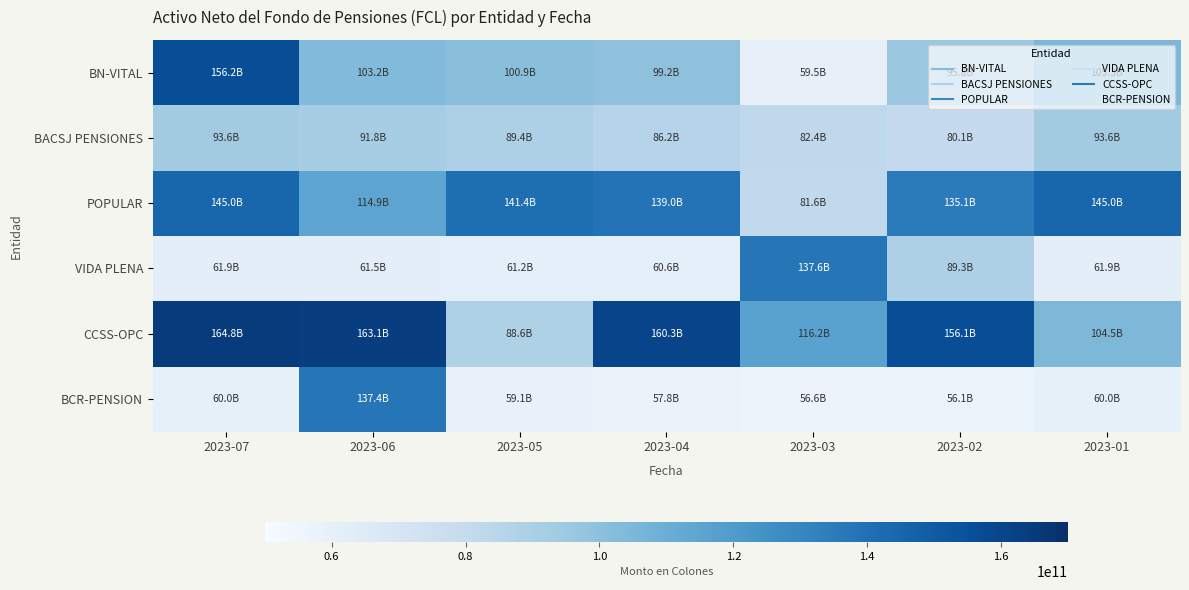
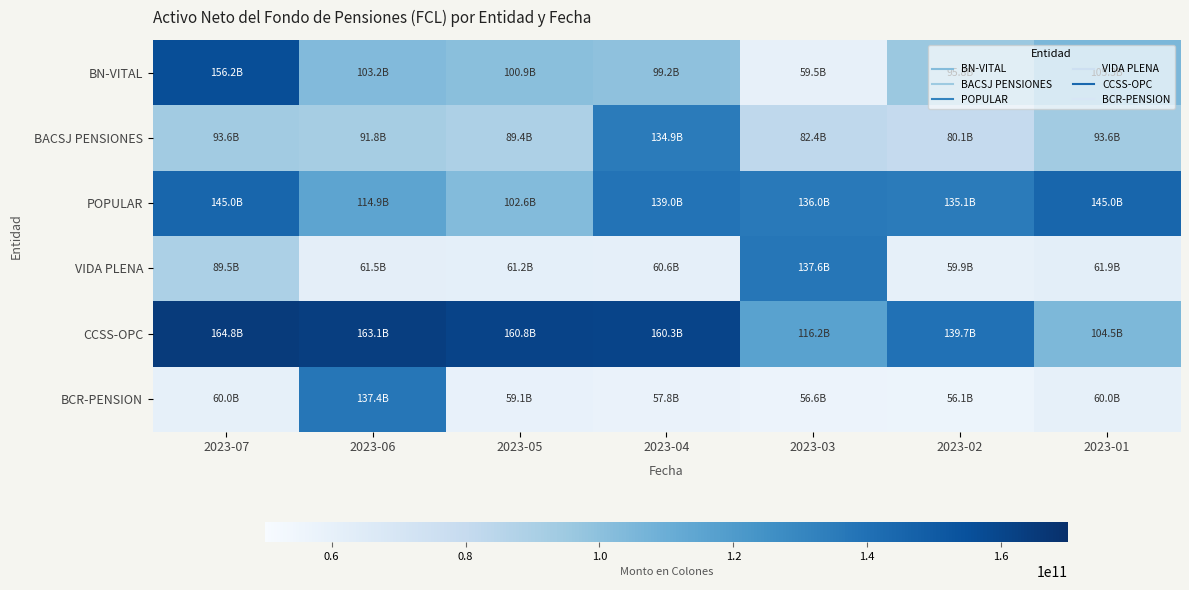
BACSJ PENSIONES, 2023-04: 86.2B -> 134.9B
POPULAR, 2023-05: 141.4B -> 102.6B
POPULAR, 2023-03: 81.6B -> 136.0B
VIDA PLENA, 2023-07: 61.9B -> 89.5B
VIDA PLENA, 2023-02: 89.3B -> 59.9B
CCSS-OPC, 2023-05: 88.6B -> 160.8B
CCSS-OPC, 2023-02: 156.1B -> 139.7B
